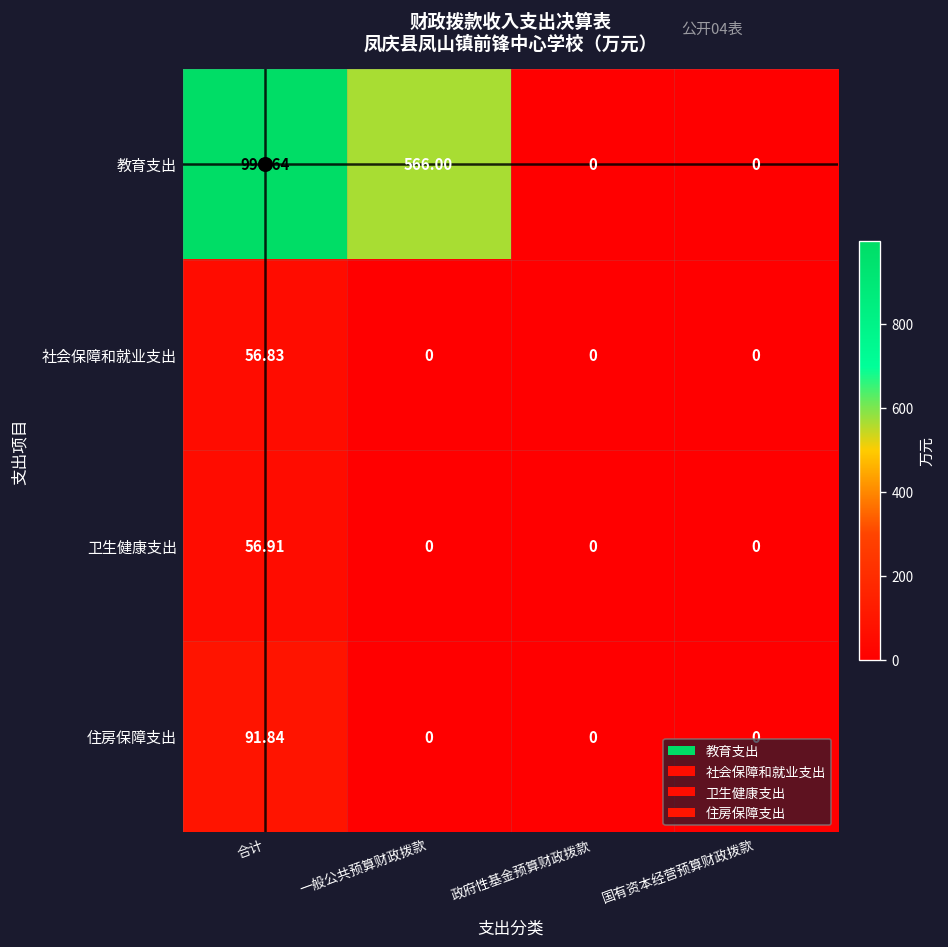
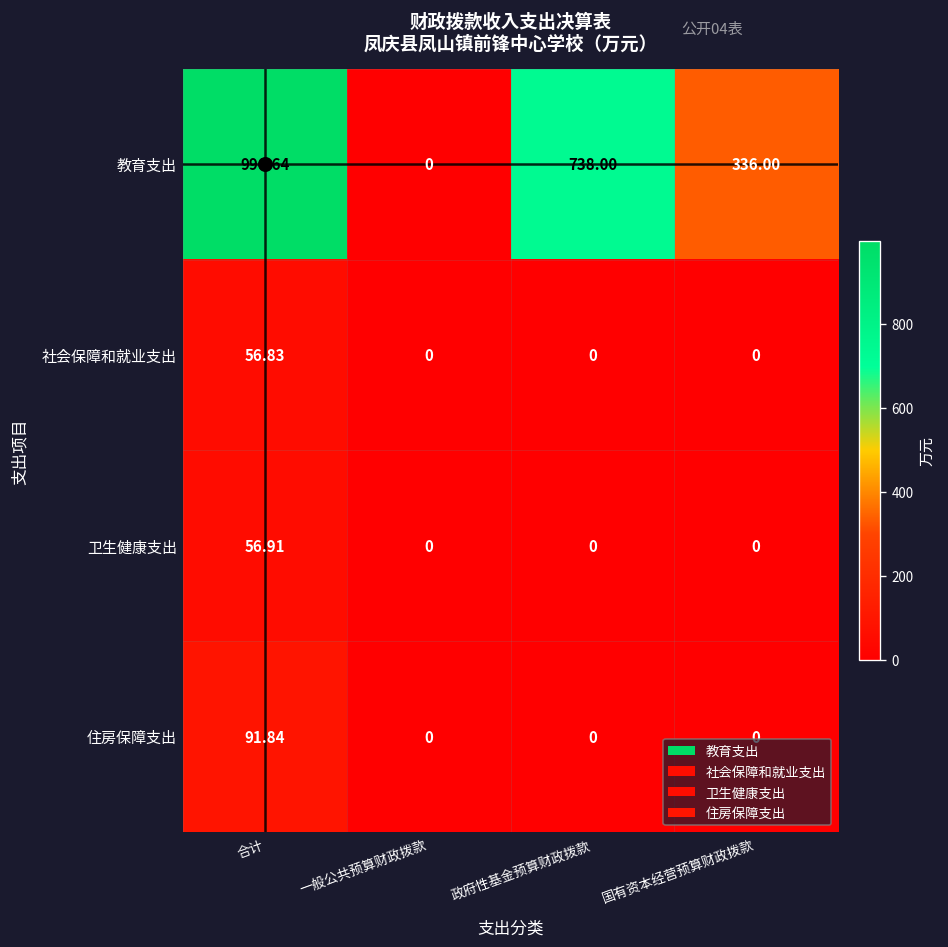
教育支出, 一般公共预算财政拨款: 566.00 -> 0
教育支出, 政府性基金预算财政拨款: 0 -> 738.00
教育支出, 国有资本经营预算财政拨款: 0 -> 336.00
